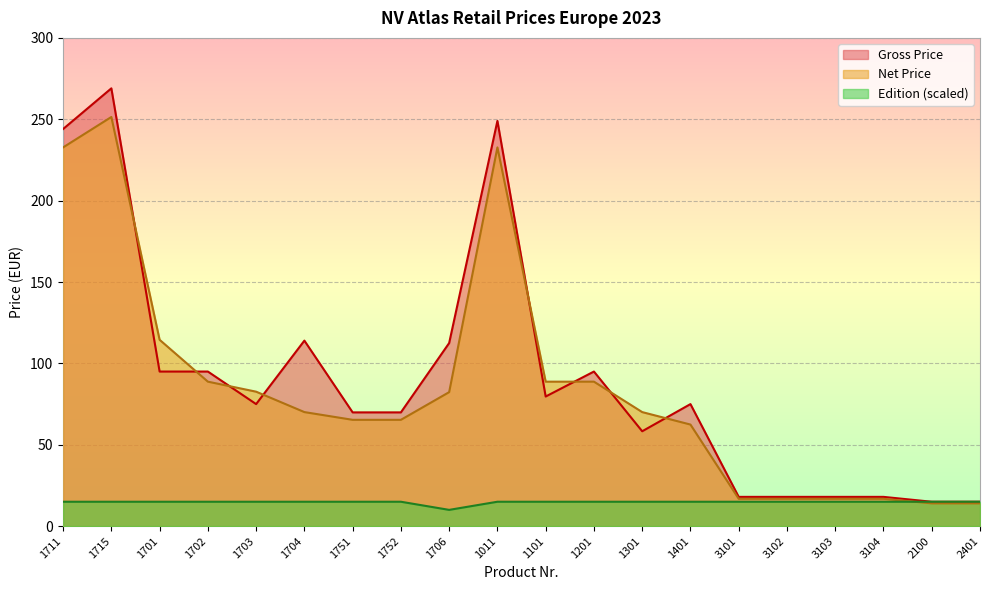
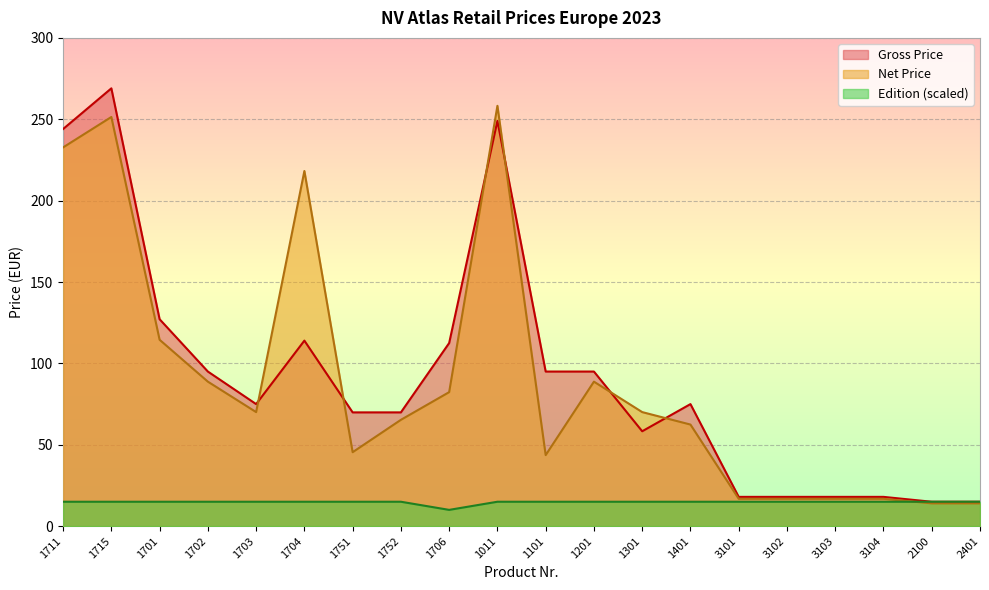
Gross Price, 1701: 95 -> 127
Net Price, 1703: 83 -> 70
Net Price, 1704: 70 -> 218
Net Price, 1751: 65 -> 45
Net Price, 1011: 233 -> 258
Gross Price, 1101: 80 -> 95
Net Price, 1101: 89 -> 44
